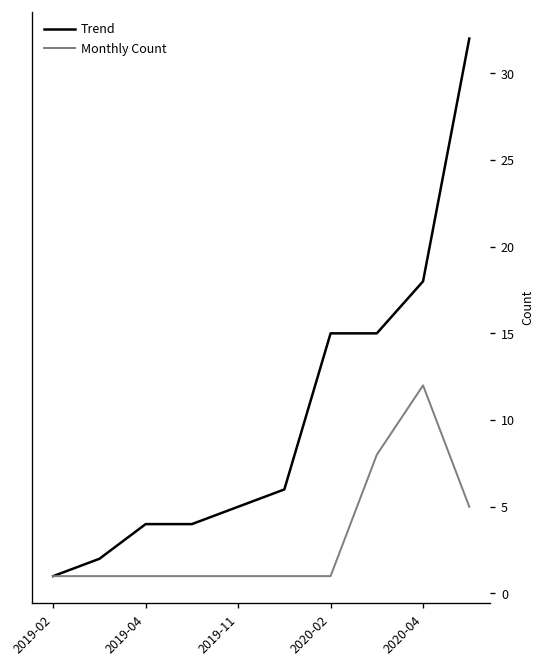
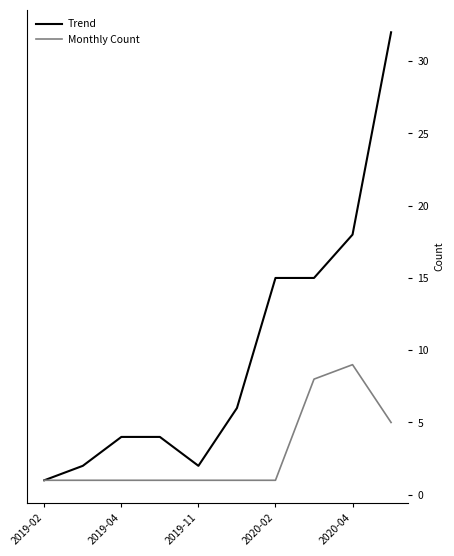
Trend, 2019-11: 5 -> 2
Monthly Count, 2020-04: 12 -> 9
